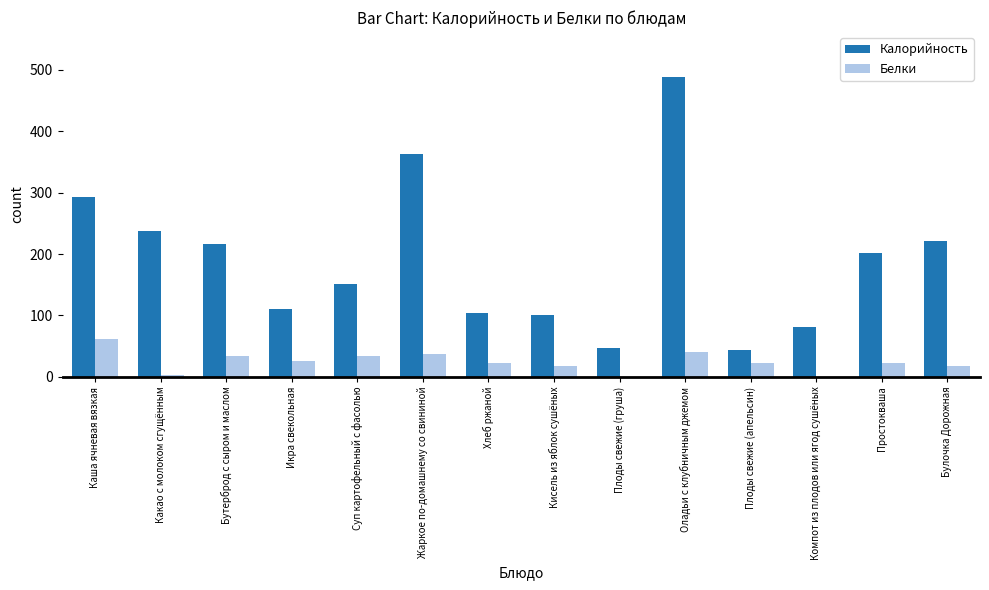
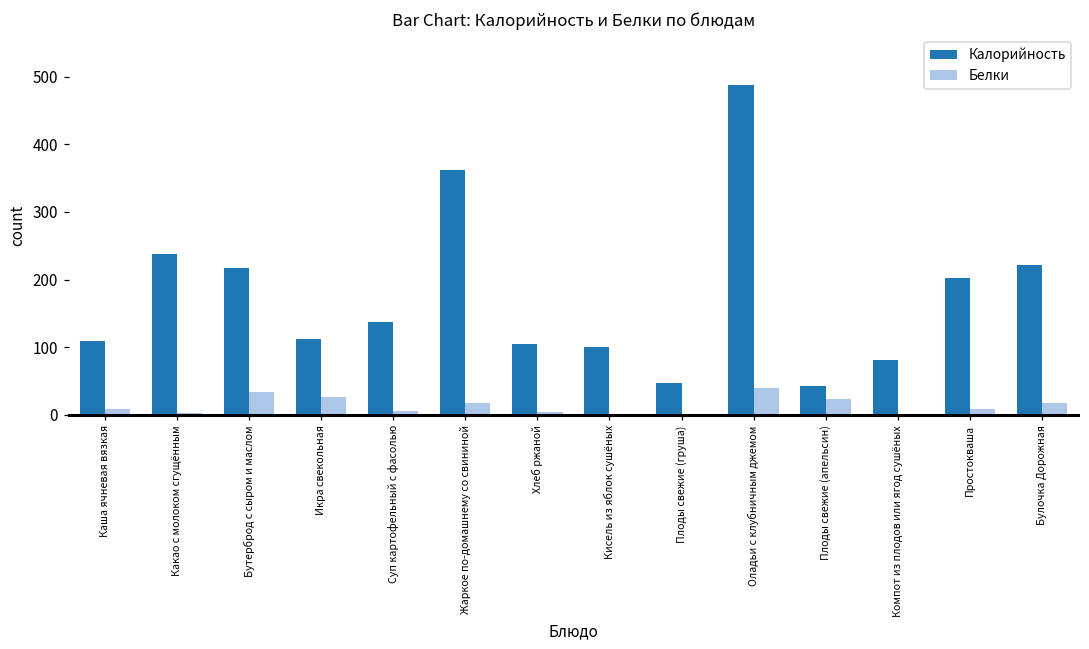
Калорийность, Каша ячневая вязкая: 290 -> 110
Белки, Каша ячневая вязкая: 60 -> 10
Калорийность, Суп картофельный с фасолью: 150 -> 140
Белки, Суп картофельный с фасолью: 30 -> 0
Белки, Жаркое по-домашнему со свининой: 40 -> 20
Белки, Хлеб ржаной: 20 -> 0
Белки, Кисель из яблок сушёных: 20 -> 0
Белки, Простокваша: 20 -> 10
